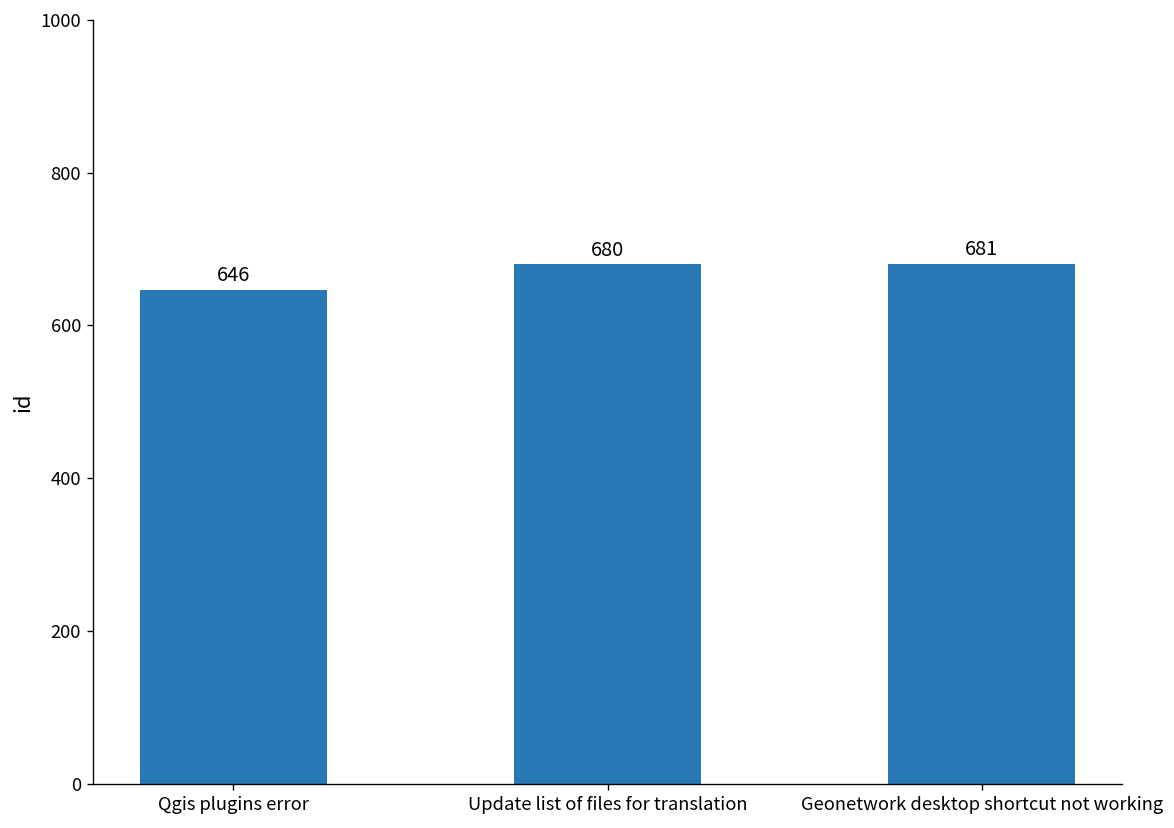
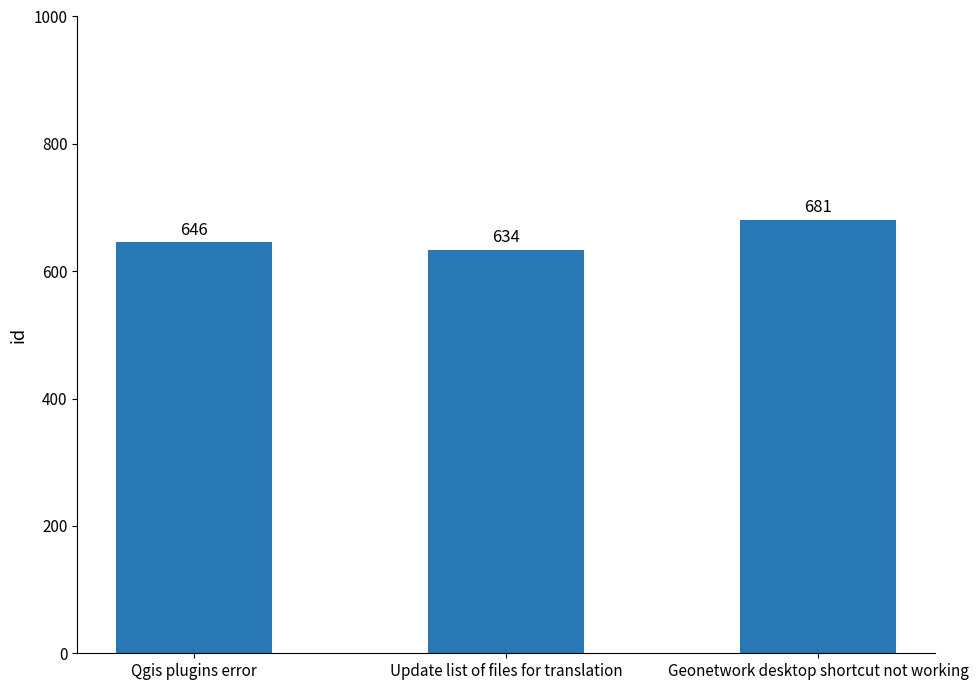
Update list of files for translation: 680 -> 634
